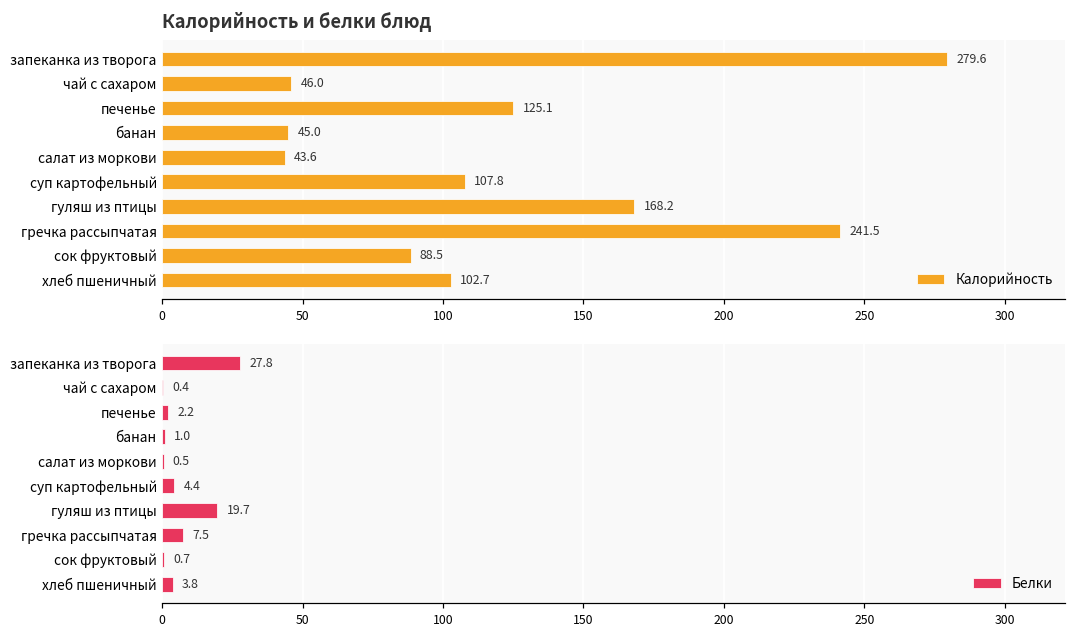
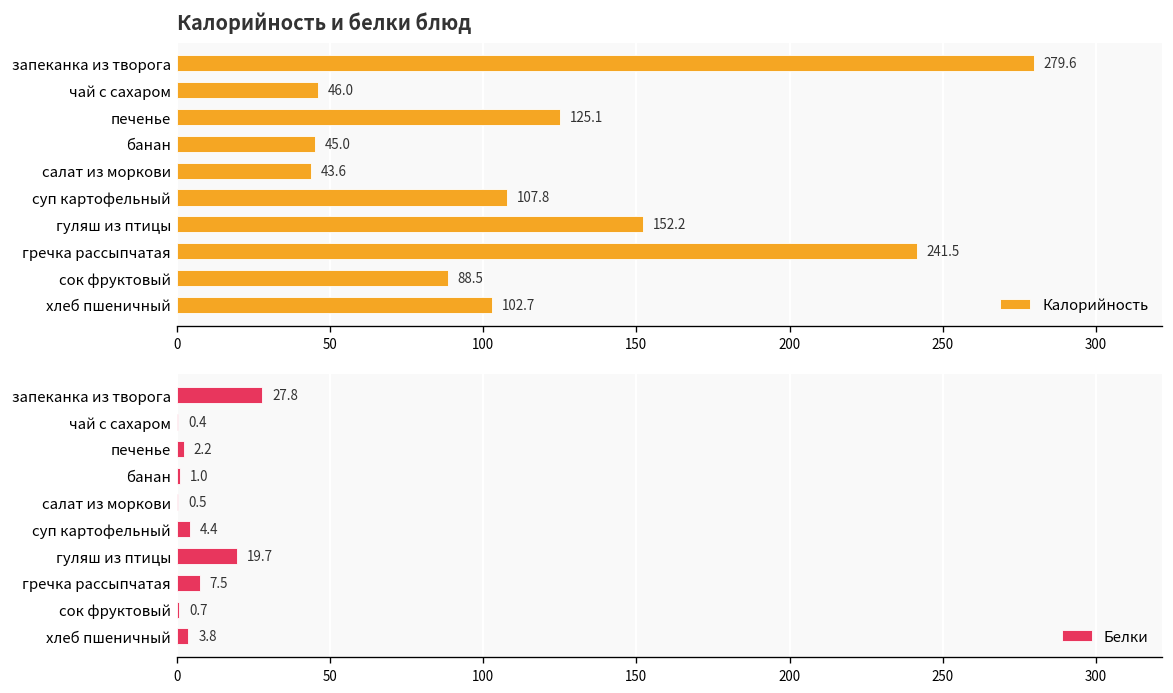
Калорийность и белки блюд, гуляш из птицы: 168.2 -> 152.2
